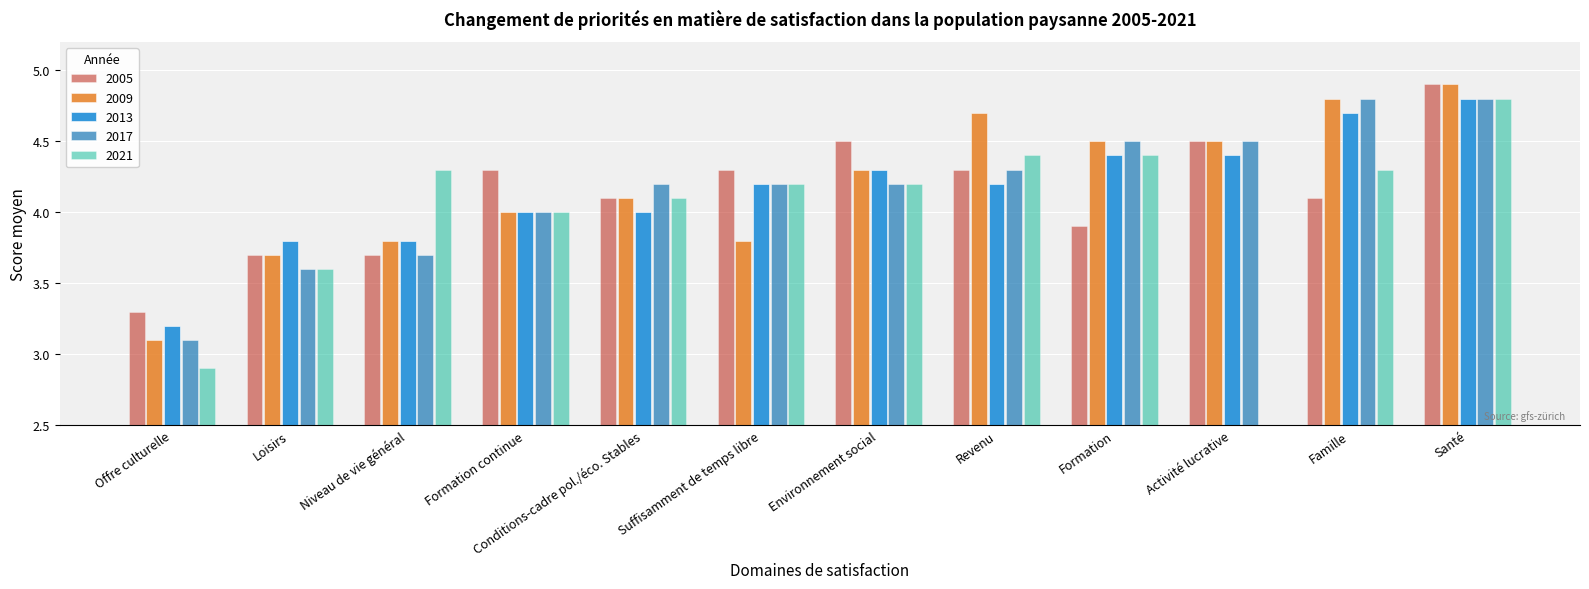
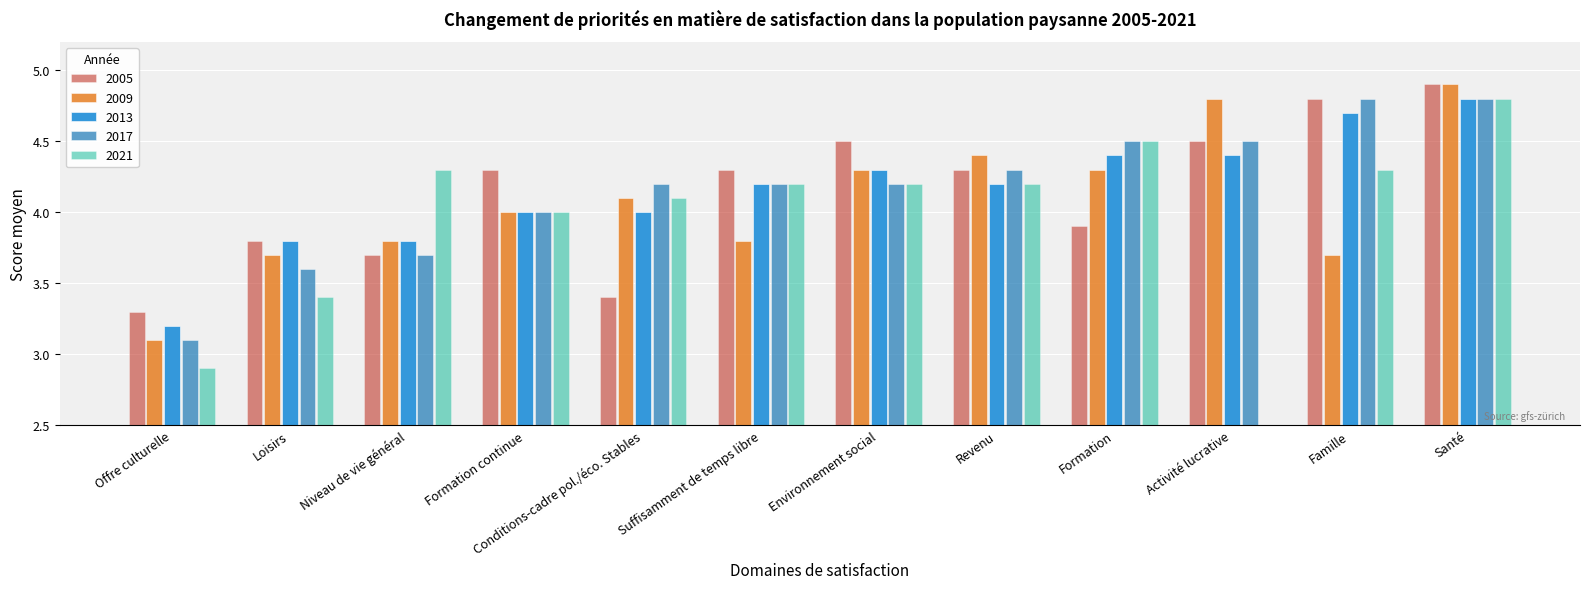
2005, Loisirs: 3.7 -> 3.8
2021, Loisirs: 3.6 -> 3.4
2005, Conditions-cadre pol./éco. Stables: 4.1 -> 3.4
2009, Revenu: 4.7 -> 4.4
2021, Revenu: 4.4 -> 4.2
2009, Formation: 4.5 -> 4.3
2021, Formation: 4.4 -> 4.5
2009, Activité lucrative: 4.5 -> 4.8
2005, Famille: 4.1 -> 4.8
2009, Famille: 4.8 -> 3.7
